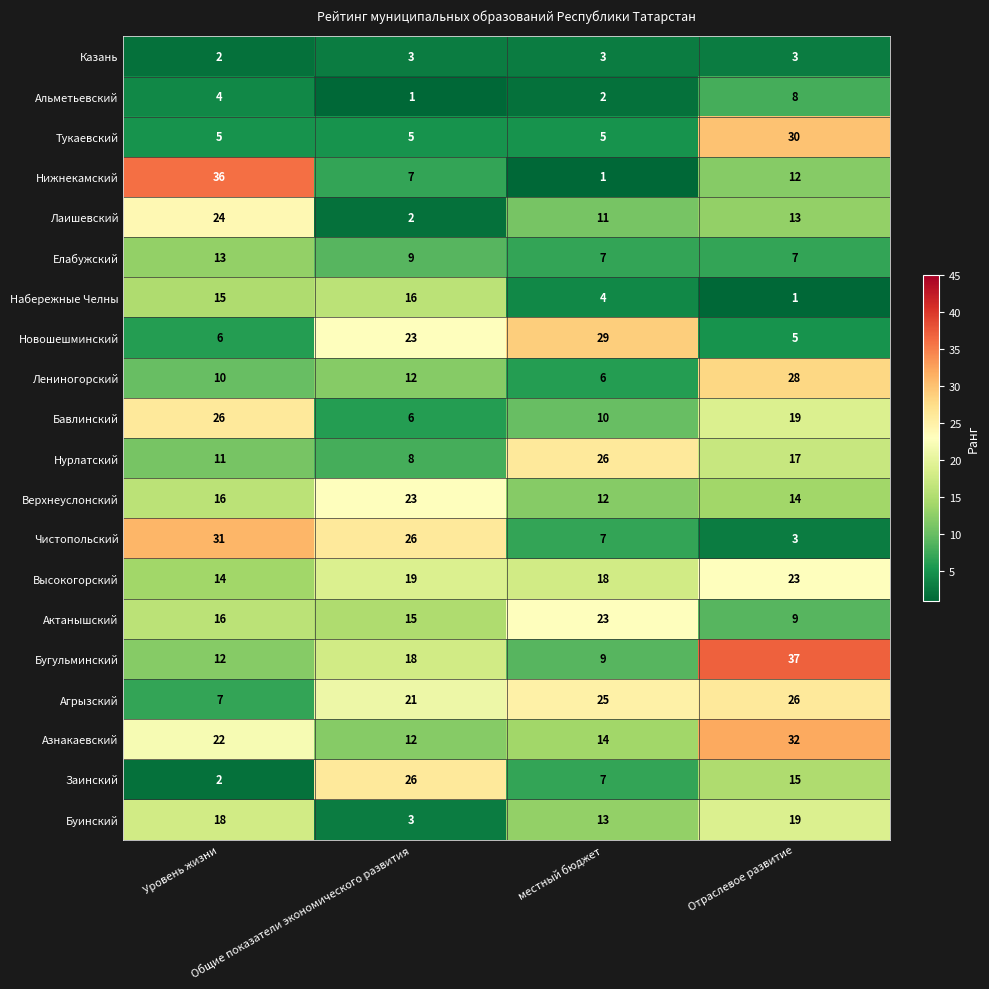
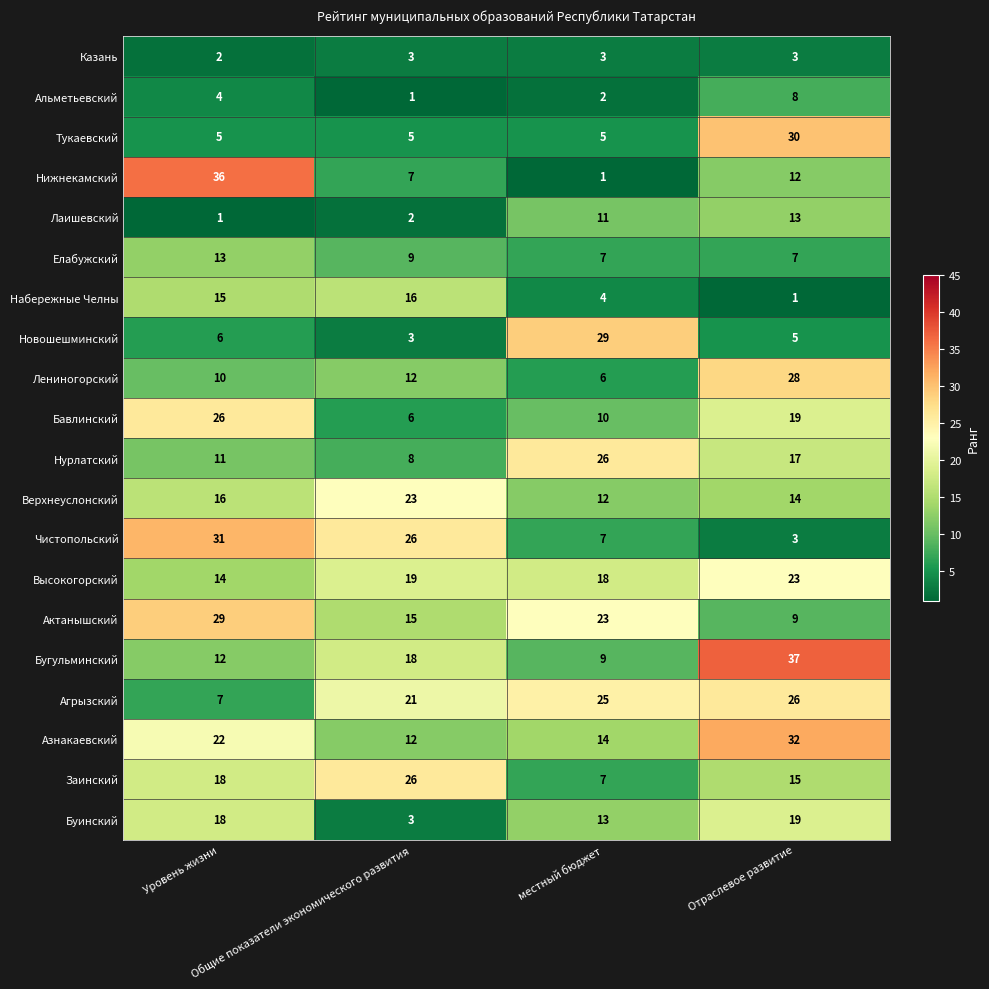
Лаишевский, Уровень жизни: 24 -> 1
Новошешминский, Общие показатели экономического развития: 23 -> 3
Актанышский, Уровень жизни: 16 -> 29
Заинский, Уровень жизни: 2 -> 18
